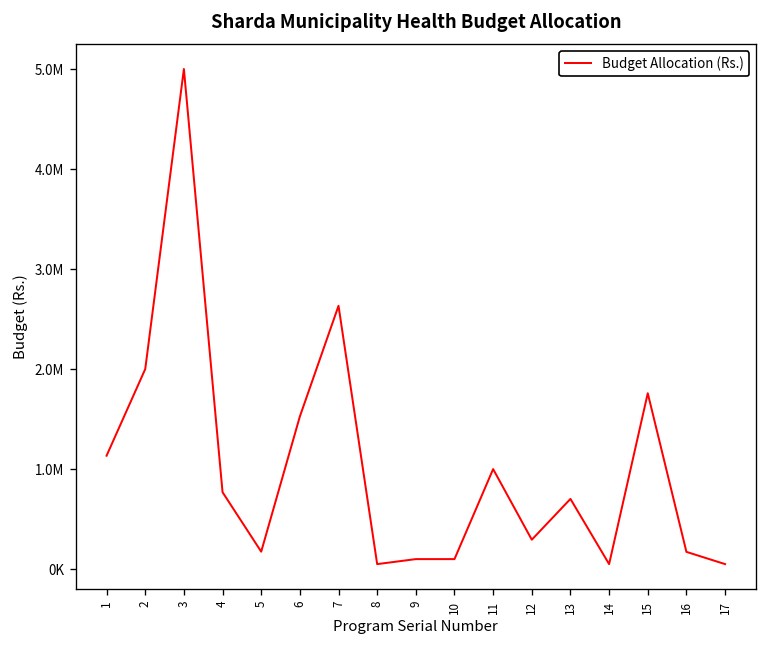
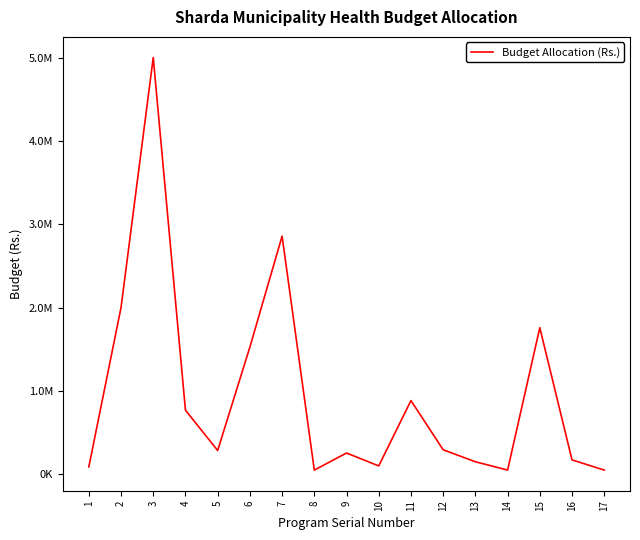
1: 1100000 -> 100000
5: 200000 -> 300000
7: 2600000 -> 2900000
9: 100000 -> 300000
11: 1000000 -> 900000
13: 700000 -> 200000
